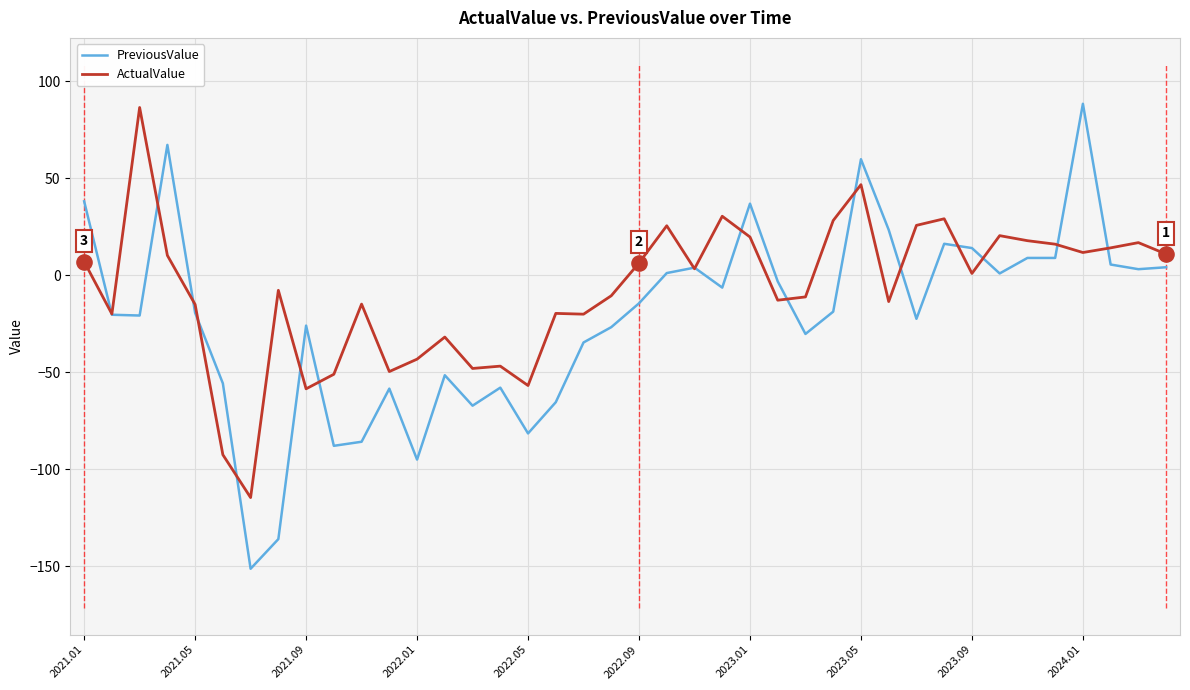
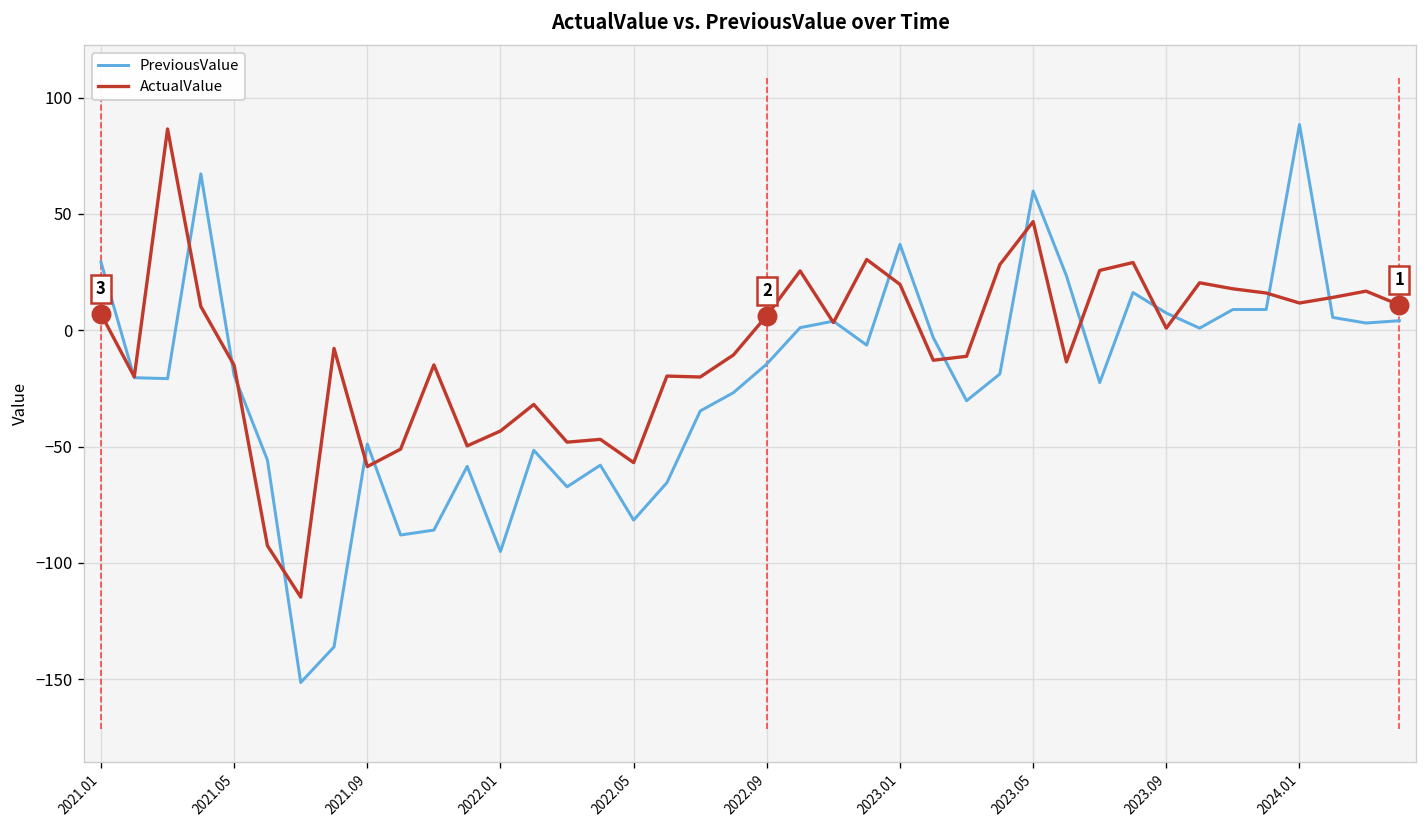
PreviousValue, 2021.01: 38 -> 29
PreviousValue, 2021.09: -26 -> -49
PreviousValue, 2023.09: 14 -> 7
